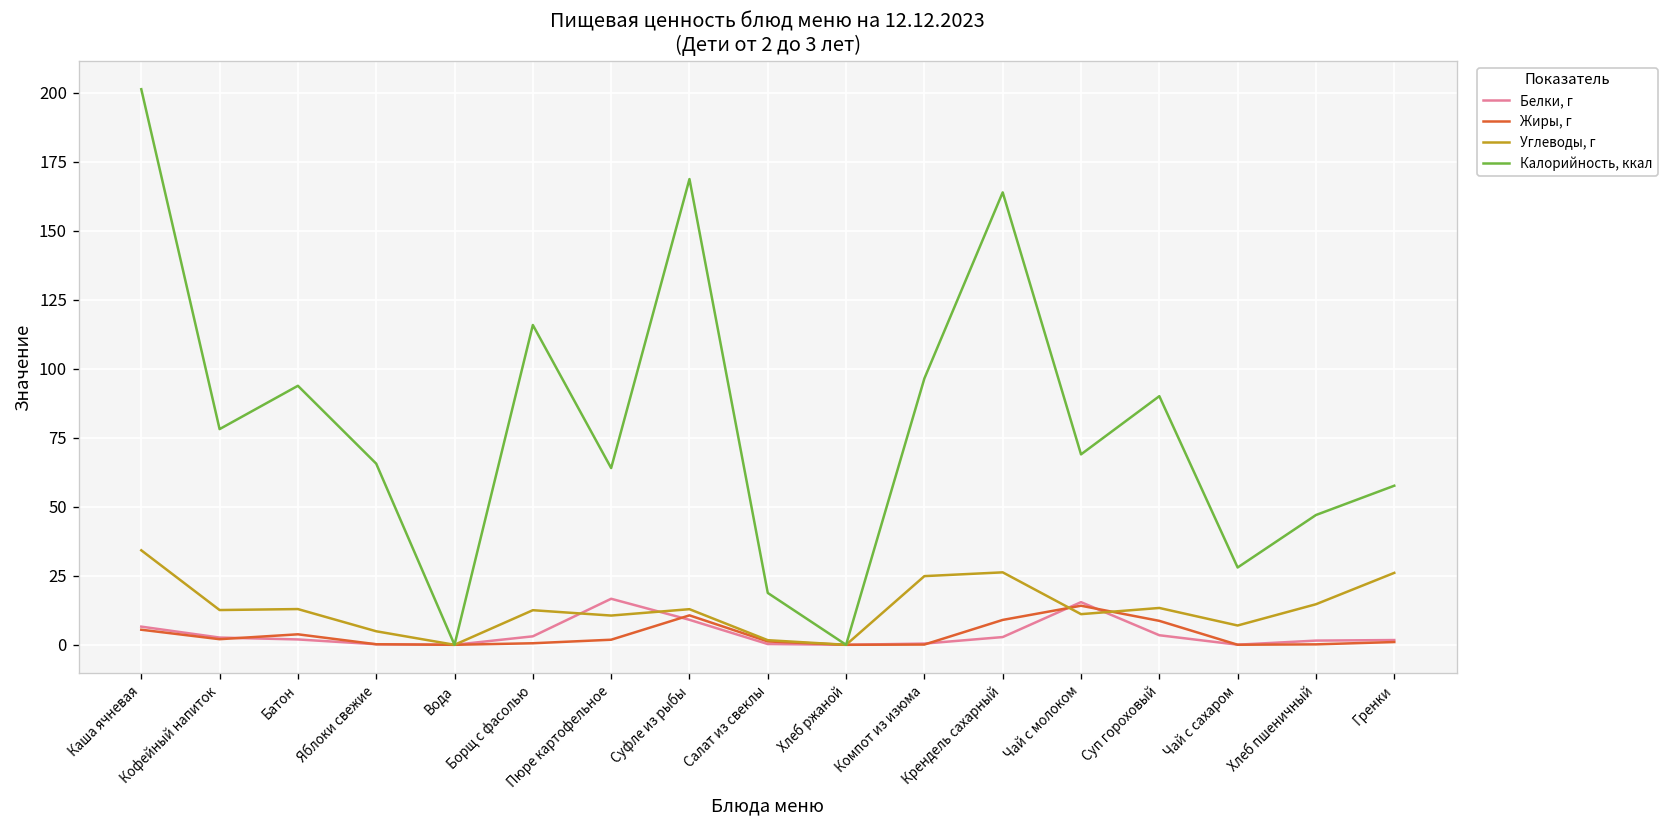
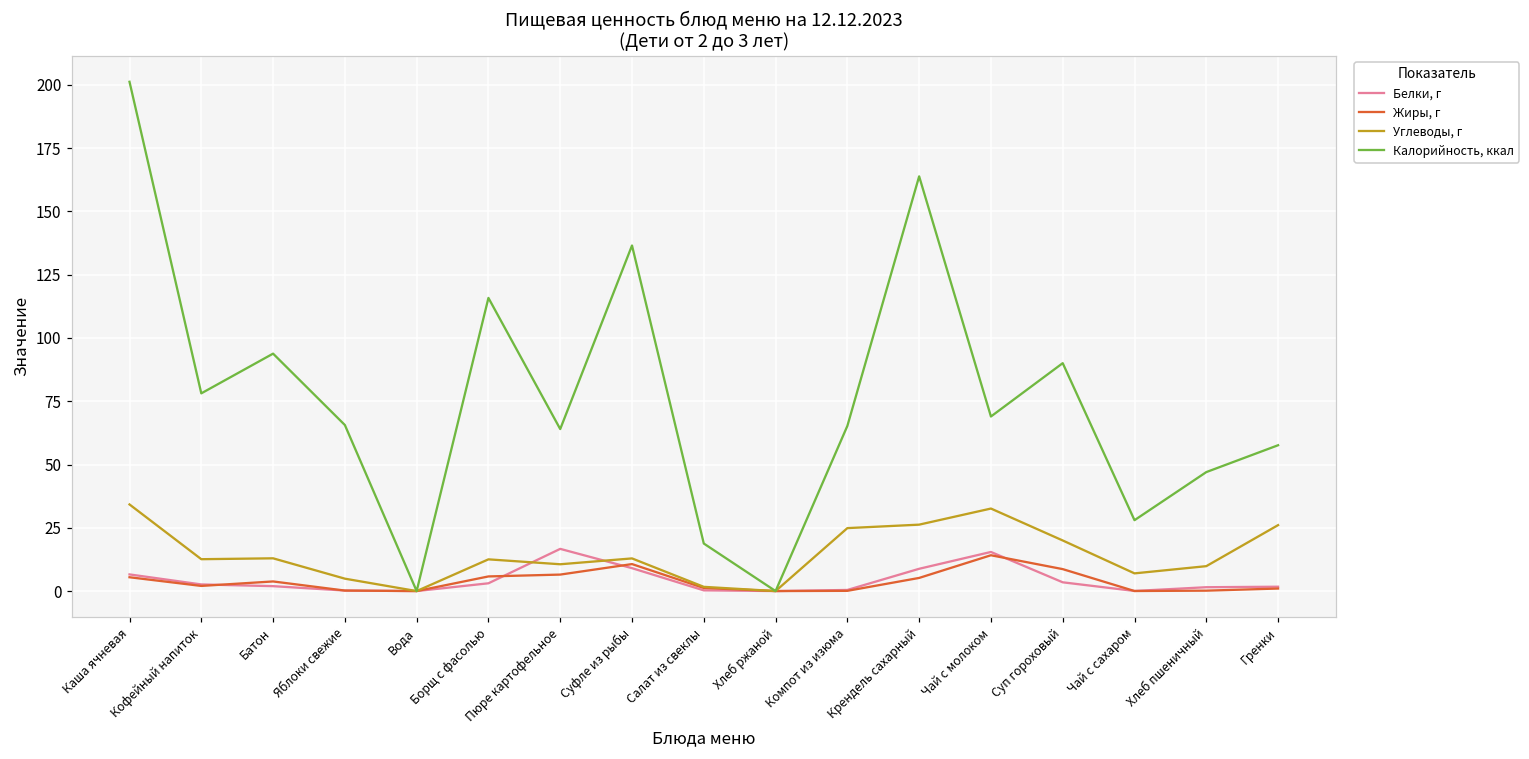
Жиры, г, Борщ с фасолью: 1 -> 6
Жиры, г, Пюре картофельное: 2 -> 7
Калорийность, ккал, Суфле из рыбы: 169 -> 137
Калорийность, ккал, Компот из изюма: 96 -> 65
Белки, г, Крендель сахарный: 3 -> 9
Жиры, г, Крендель сахарный: 9 -> 5
Углеводы, г, Чай с молоком: 11 -> 33
Углеводы, г, Суп гороховый: 13 -> 20
Углеводы, г, Хлеб пшеничный: 15 -> 10
